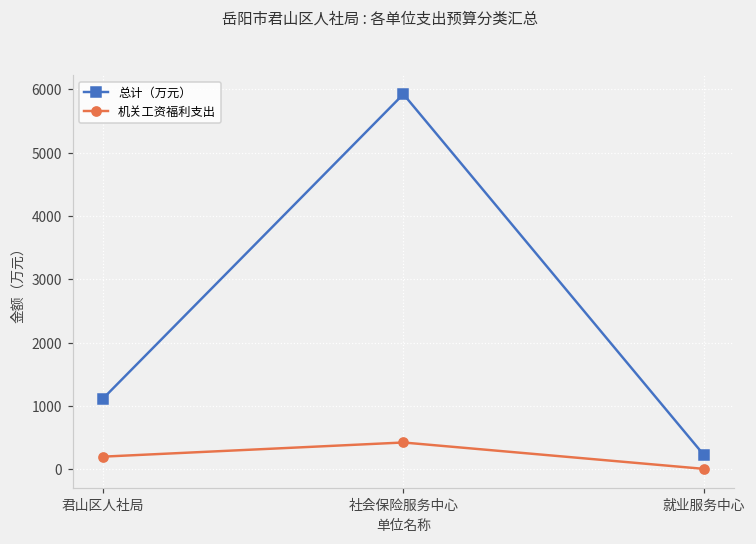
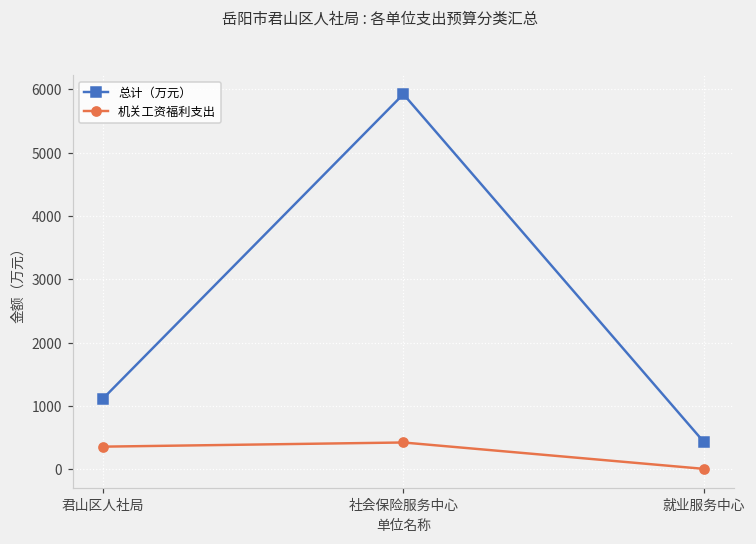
机关工资福利支出, 君山区人社局: 200 -> 400
总计（万元）, 就业服务中心: 200 -> 400
